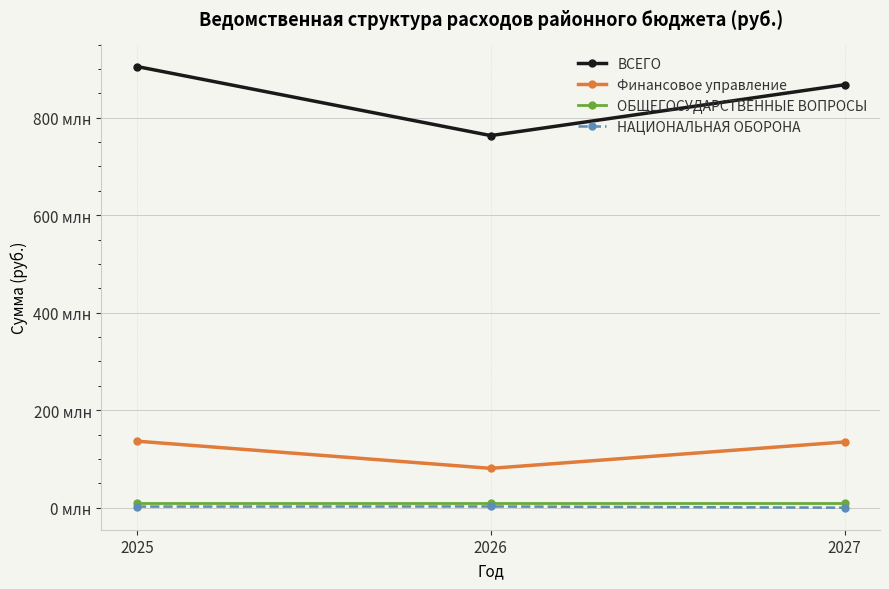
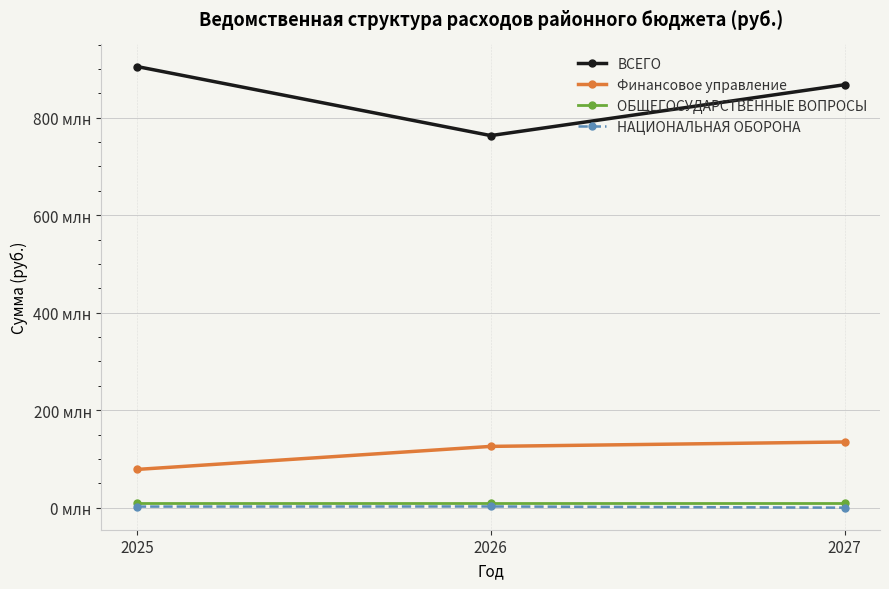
Финансовое управление, 2025: 140 млн -> 80 млн
Финансовое управление, 2026: 80 млн -> 130 млн
